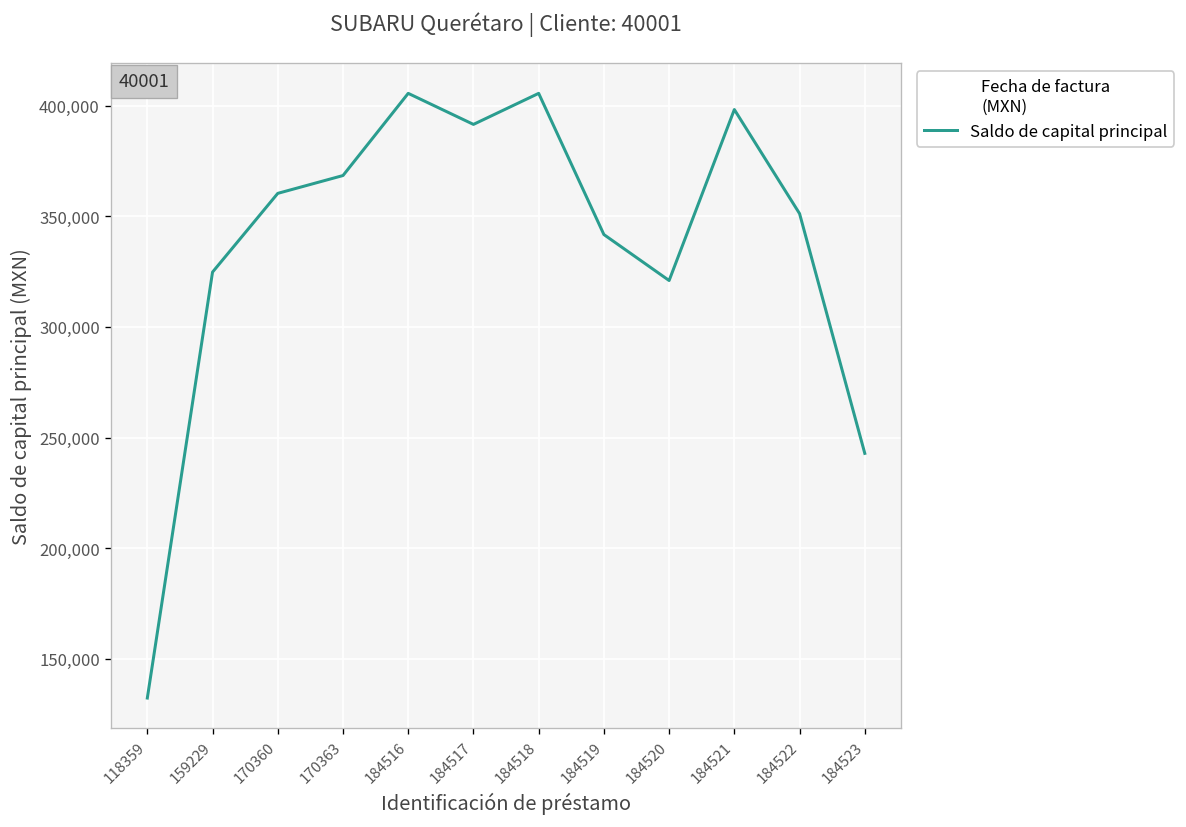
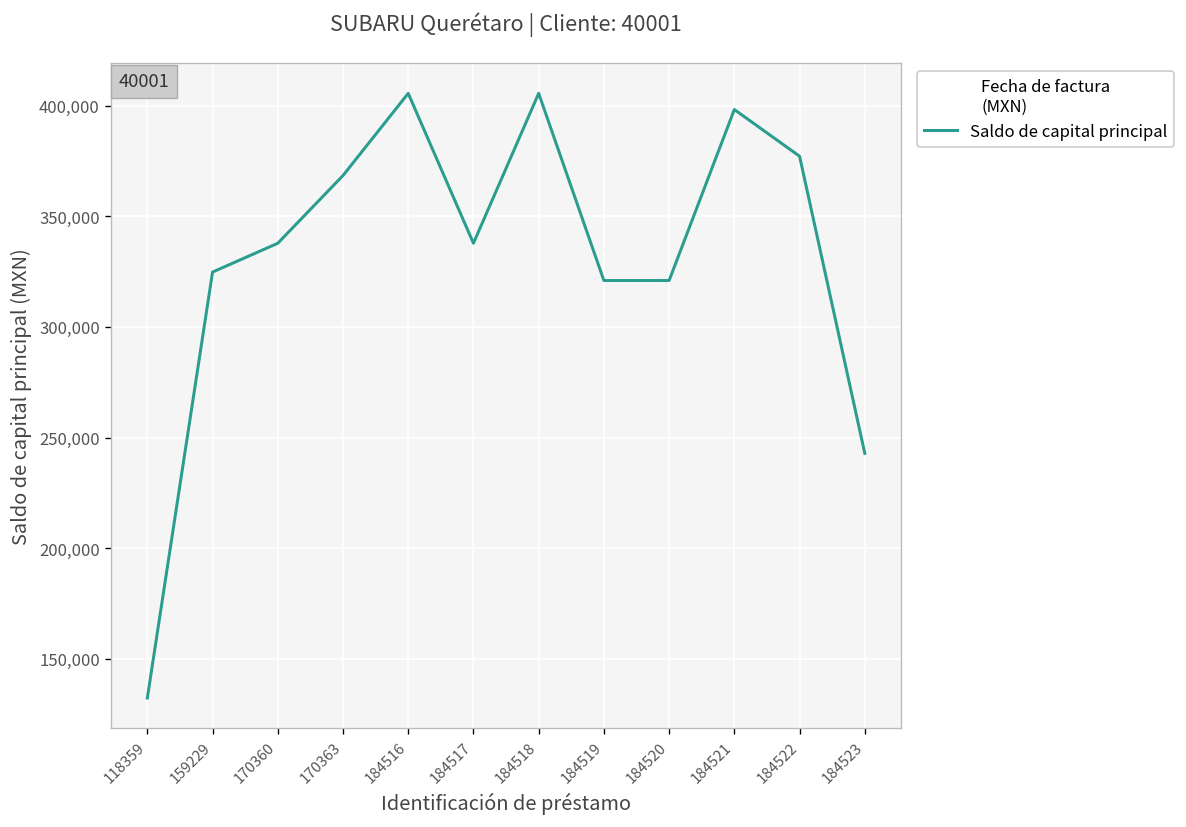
170360: 360,000 -> 338,000
184517: 392,000 -> 338,000
184519: 342,000 -> 321,000
184522: 351,000 -> 377,000
